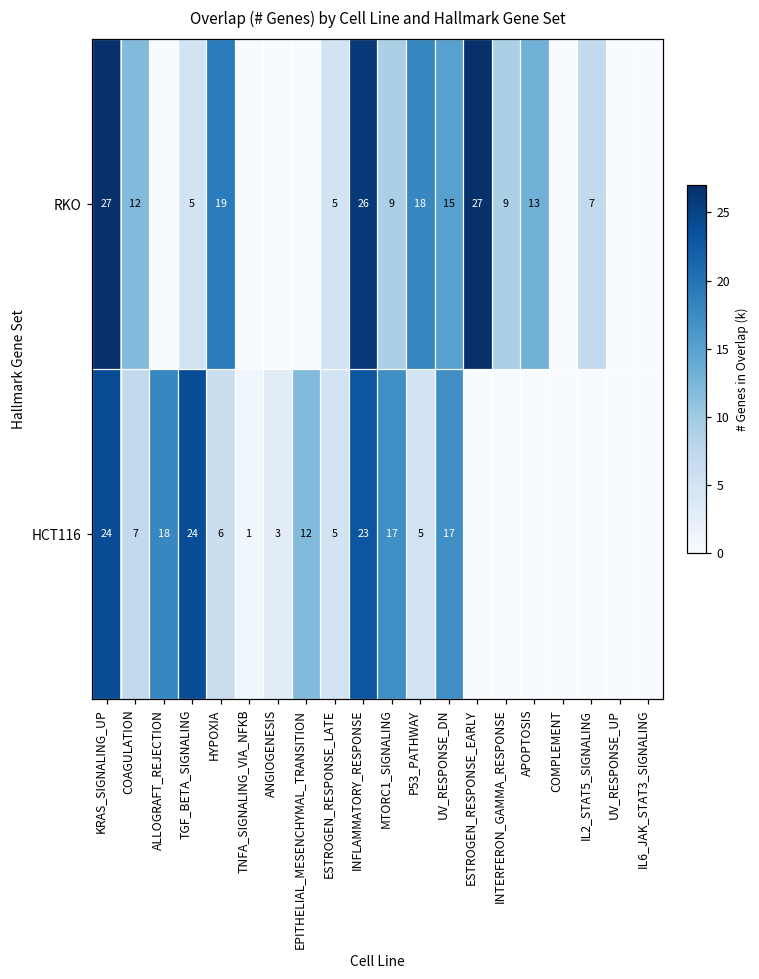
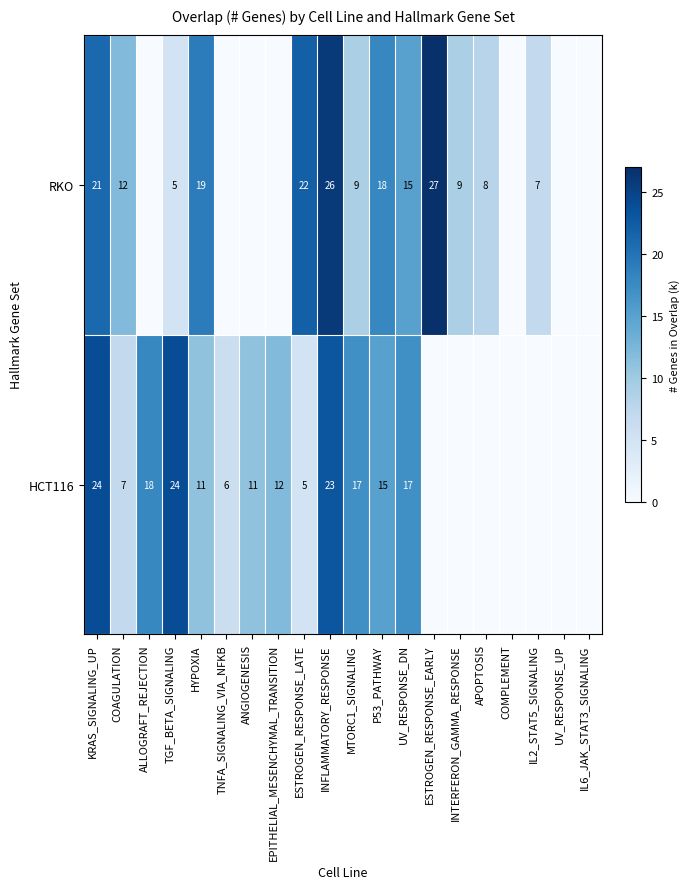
RKO, KRAS_SIGNALING_UP: 27 -> 21
RKO, ESTROGEN_RESPONSE_LATE: 5 -> 22
RKO, APOPTOSIS: 13 -> 8
HCT116, HYPOXIA: 6 -> 11
HCT116, TNFA_SIGNALING_VIA_NFKB: 1 -> 6
HCT116, ANGIOGENESIS: 3 -> 11
HCT116, P53_PATHWAY: 5 -> 15
